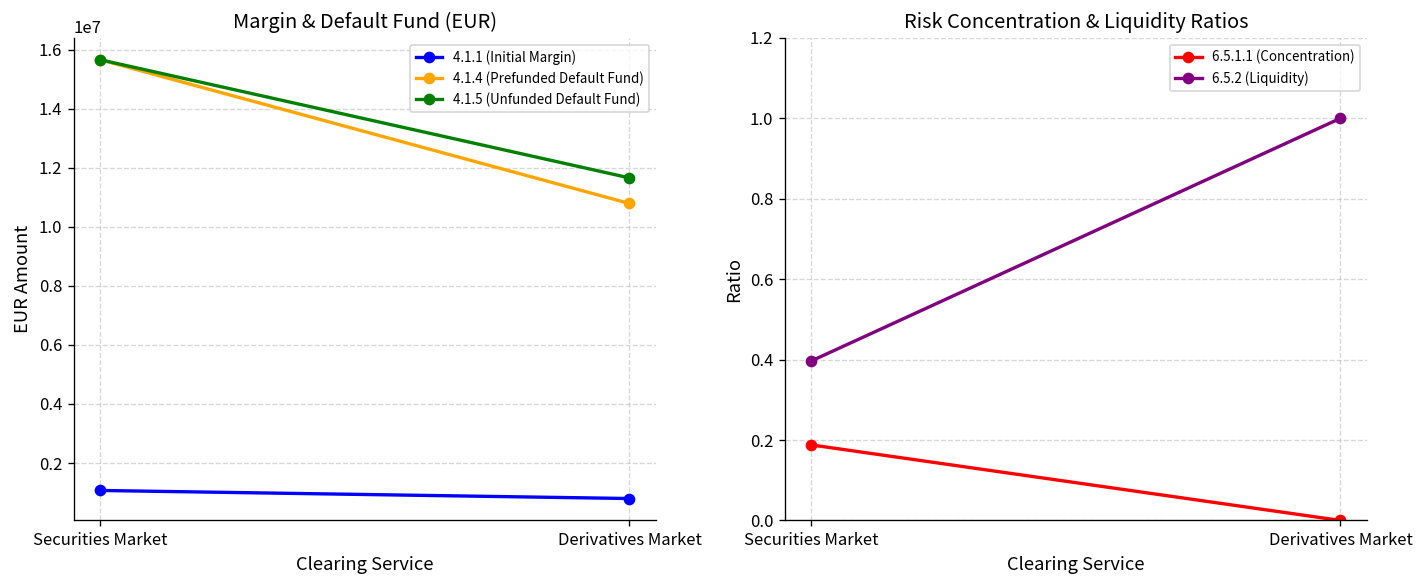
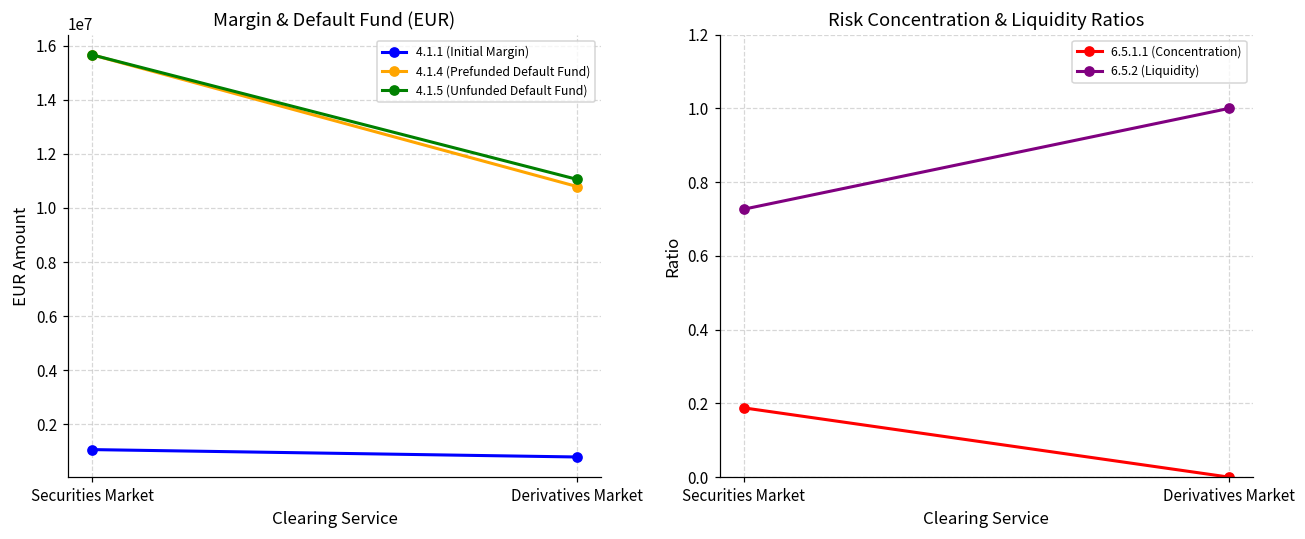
Margin & Default Fund (EUR), 4.1.5 (Unfunded Default Fund), Derivatives Market: 11700000 -> 11100000
Risk Concentration & Liquidity Ratios, 6.5.2 (Liquidity), Securities Market: 0.40 -> 0.73
